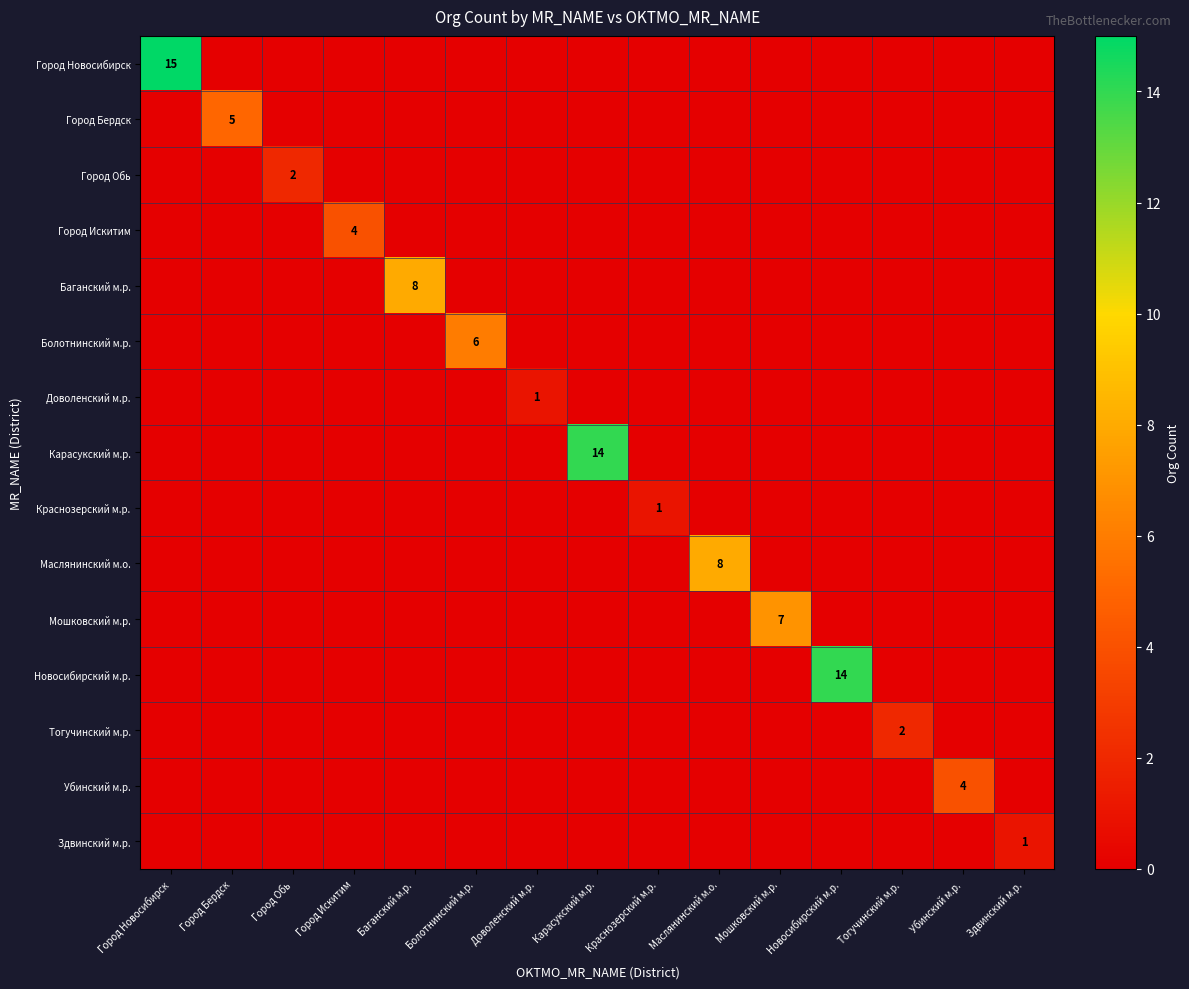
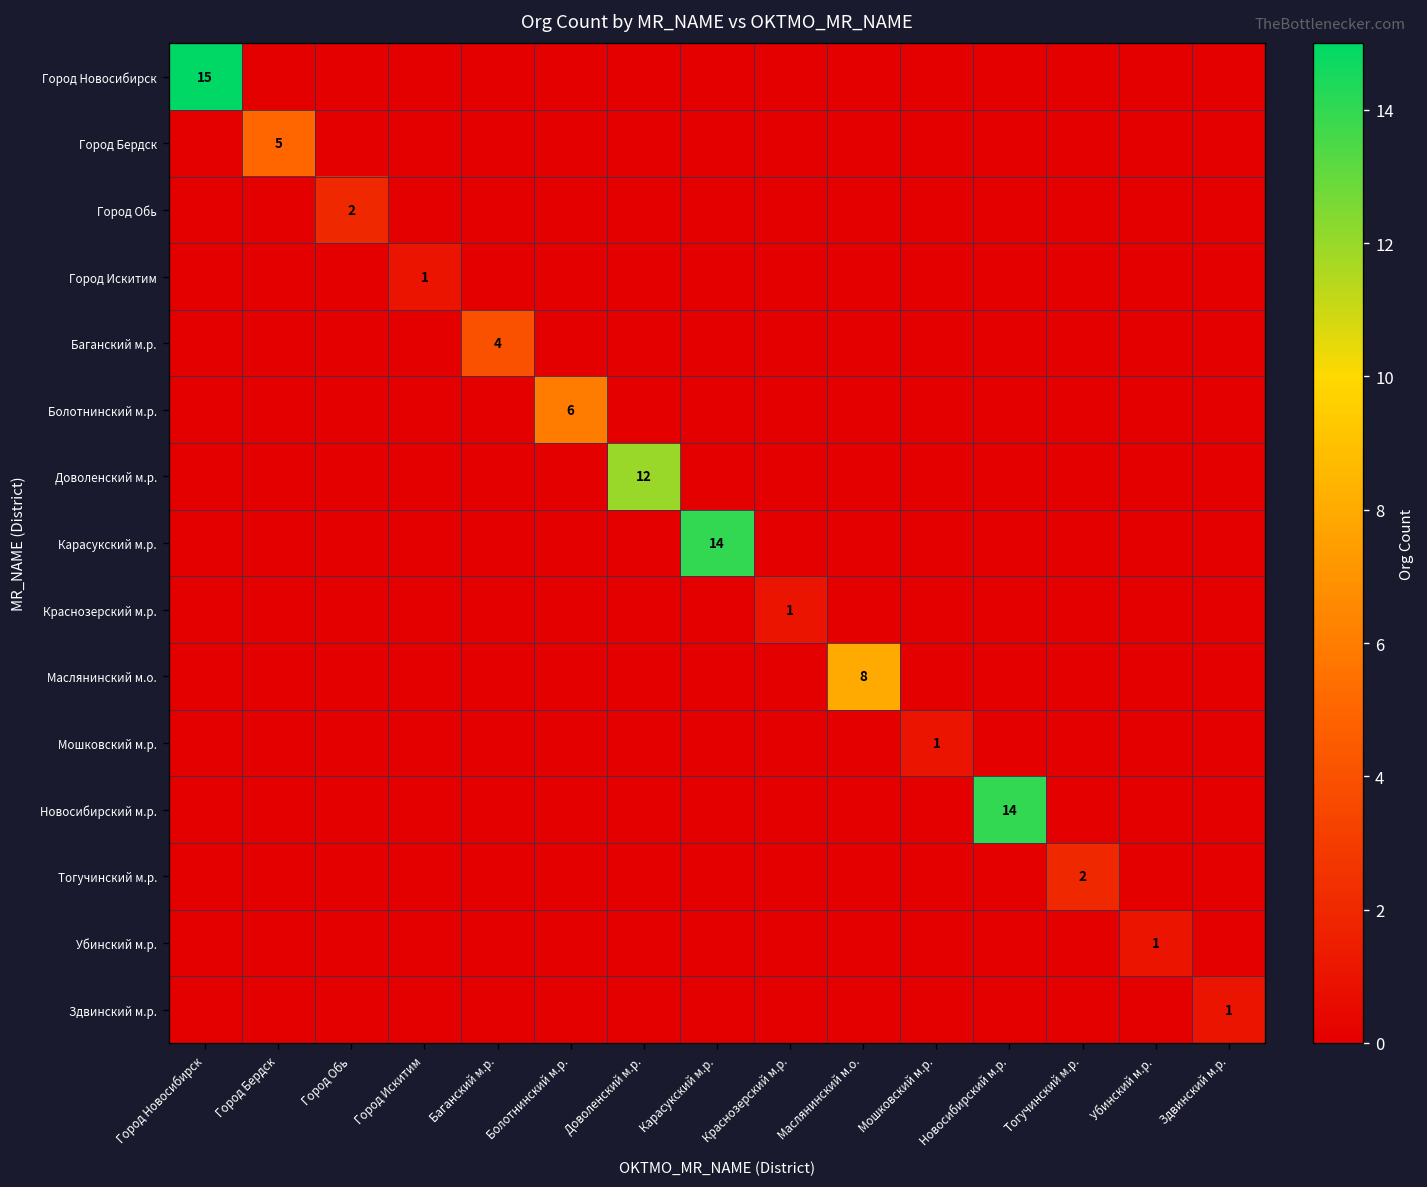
Город Искитим, Город Искитим: 4 -> 1
Баганский м.р., Баганский м.р.: 8 -> 4
Доволенский м.р., Доволенский м.р.: 1 -> 12
Мошковский м.р., Мошковский м.р.: 7 -> 1
Убинский м.р., Убинский м.р.: 4 -> 1
